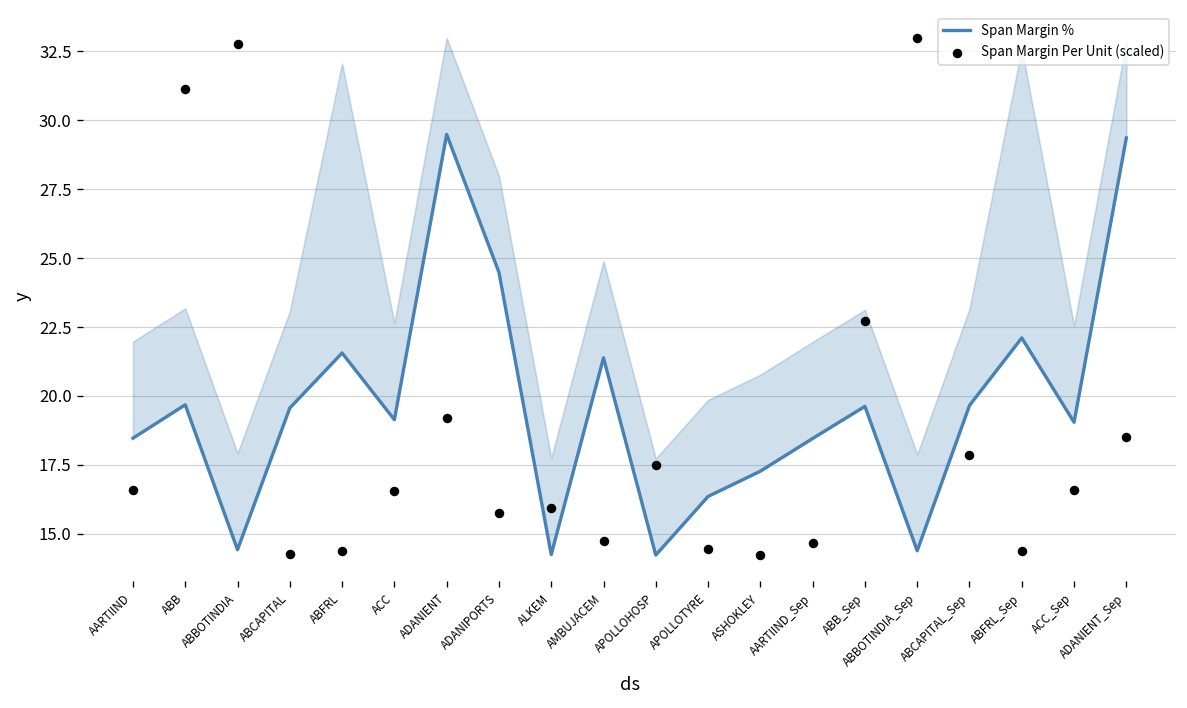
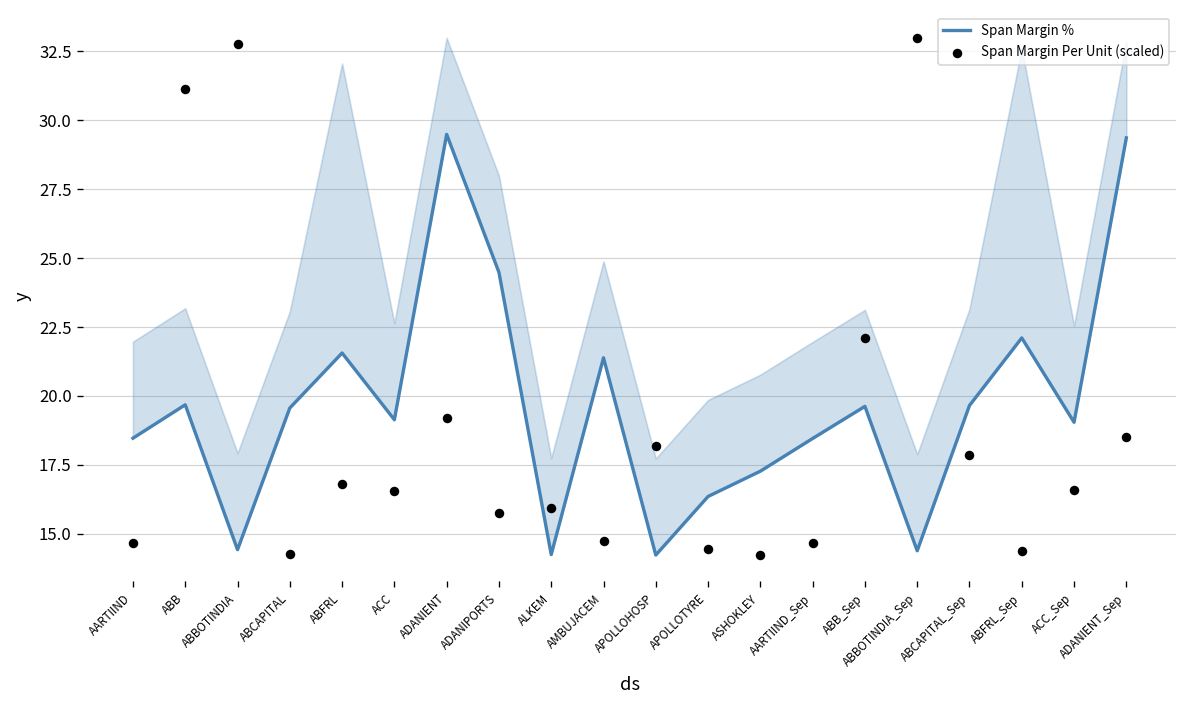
Span Margin Per Unit (scaled), AARTIIND: 16.6 -> 14.7
Span Margin Per Unit (scaled), ABFRL: 14.4 -> 16.8
Span Margin Per Unit (scaled), APOLLOHOSP: 17.5 -> 18.2
Span Margin Per Unit (scaled), ABB_Sep: 22.7 -> 22.1
